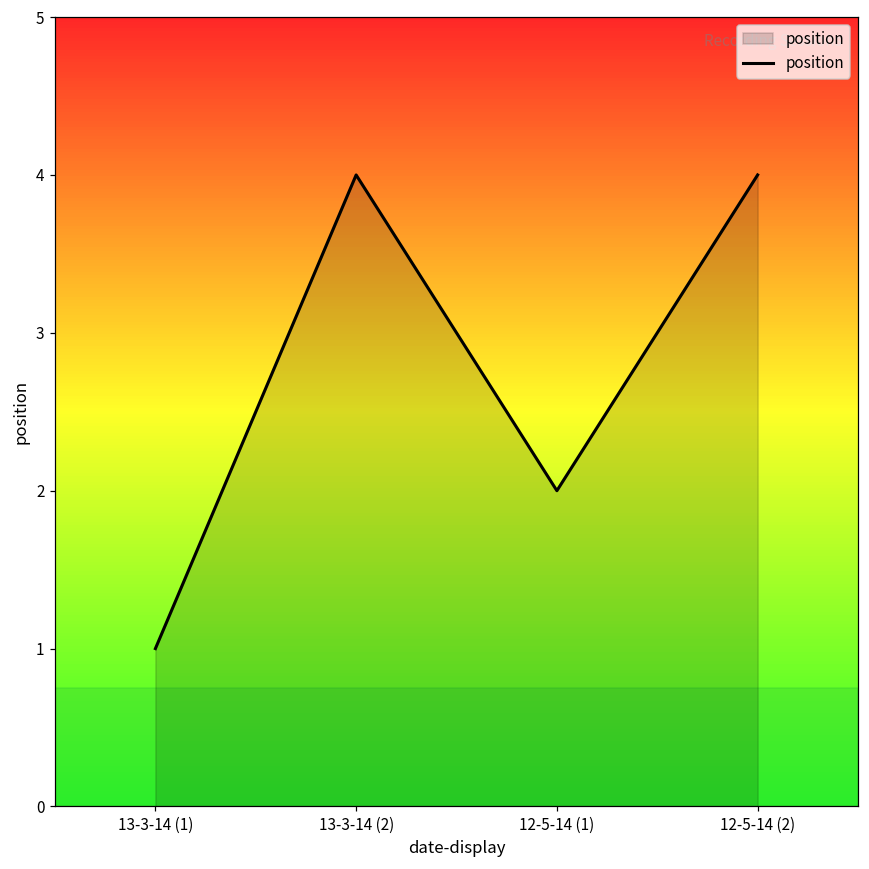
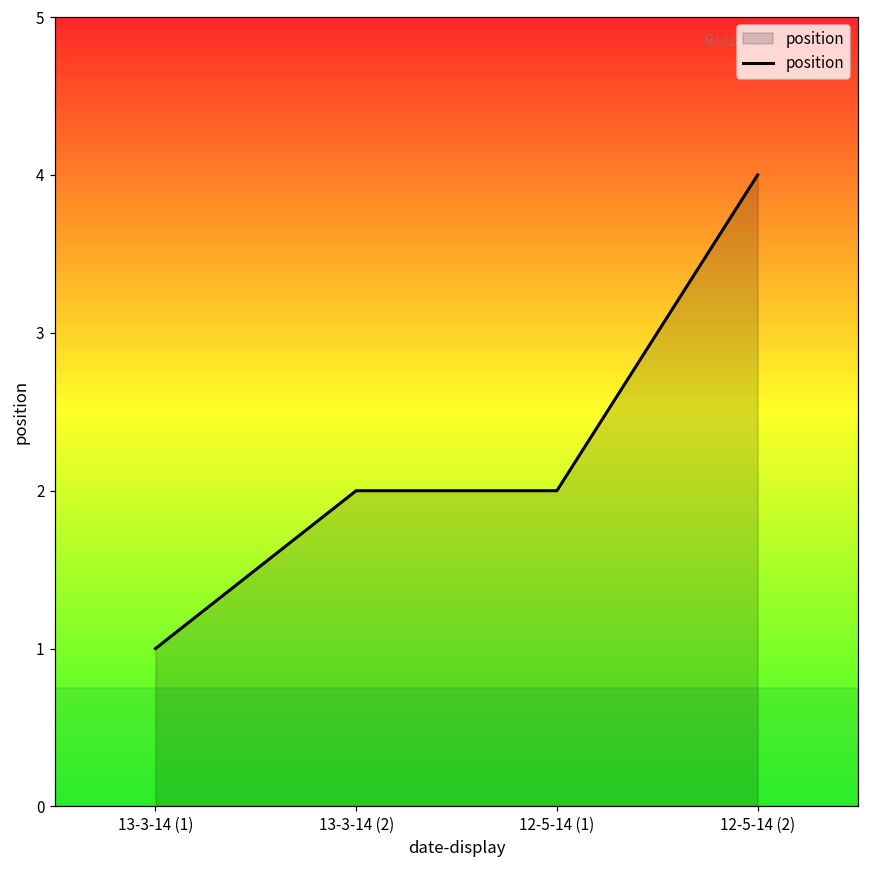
13-3-14 (2): 4 -> 2
